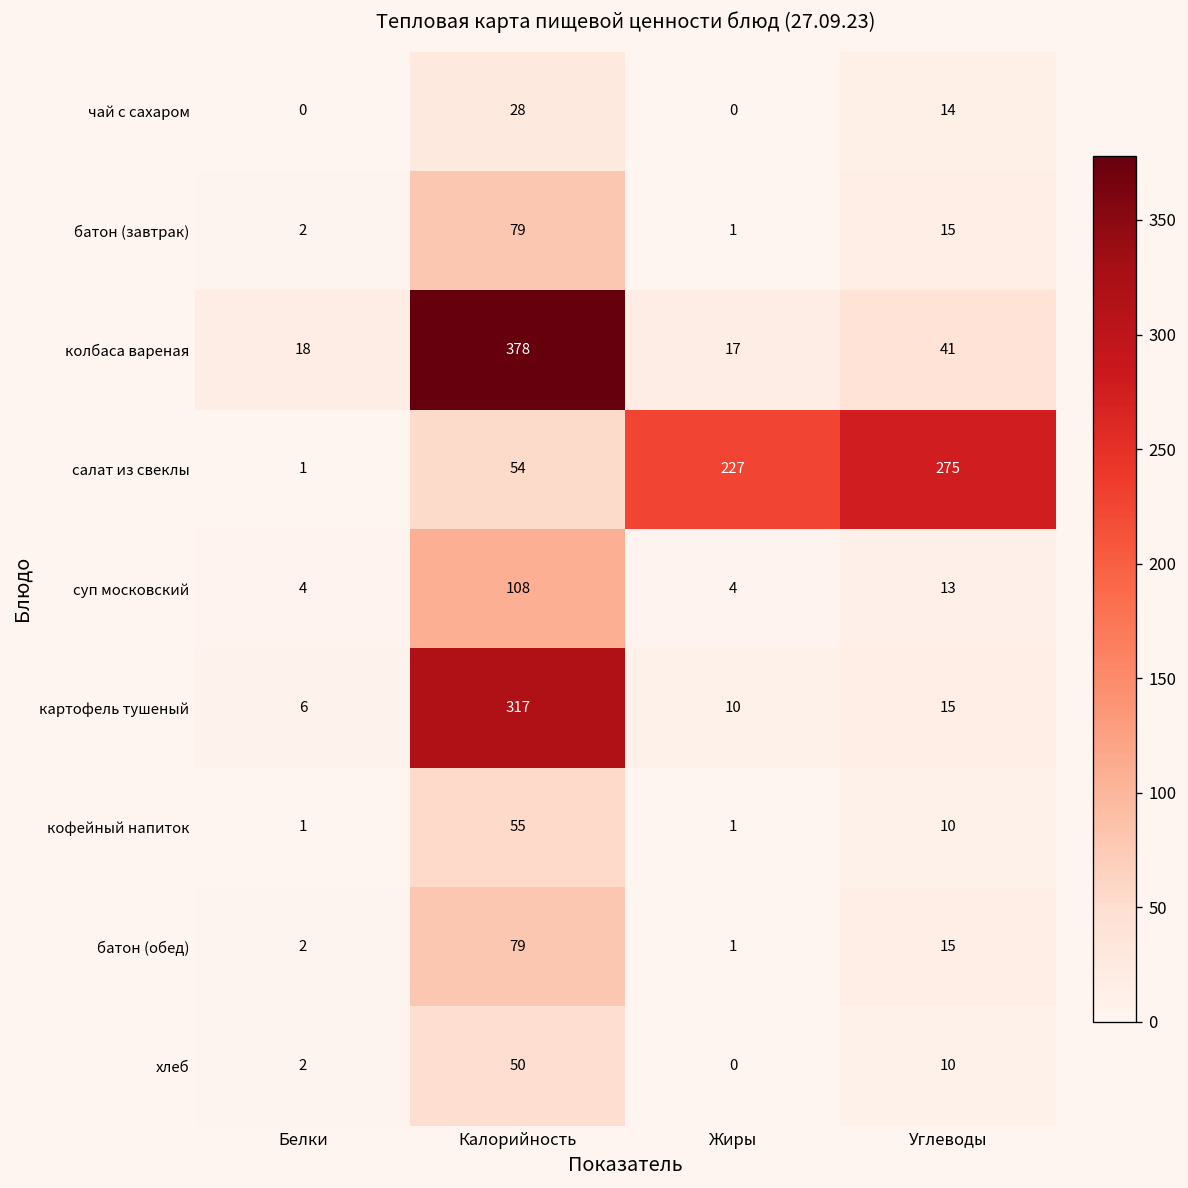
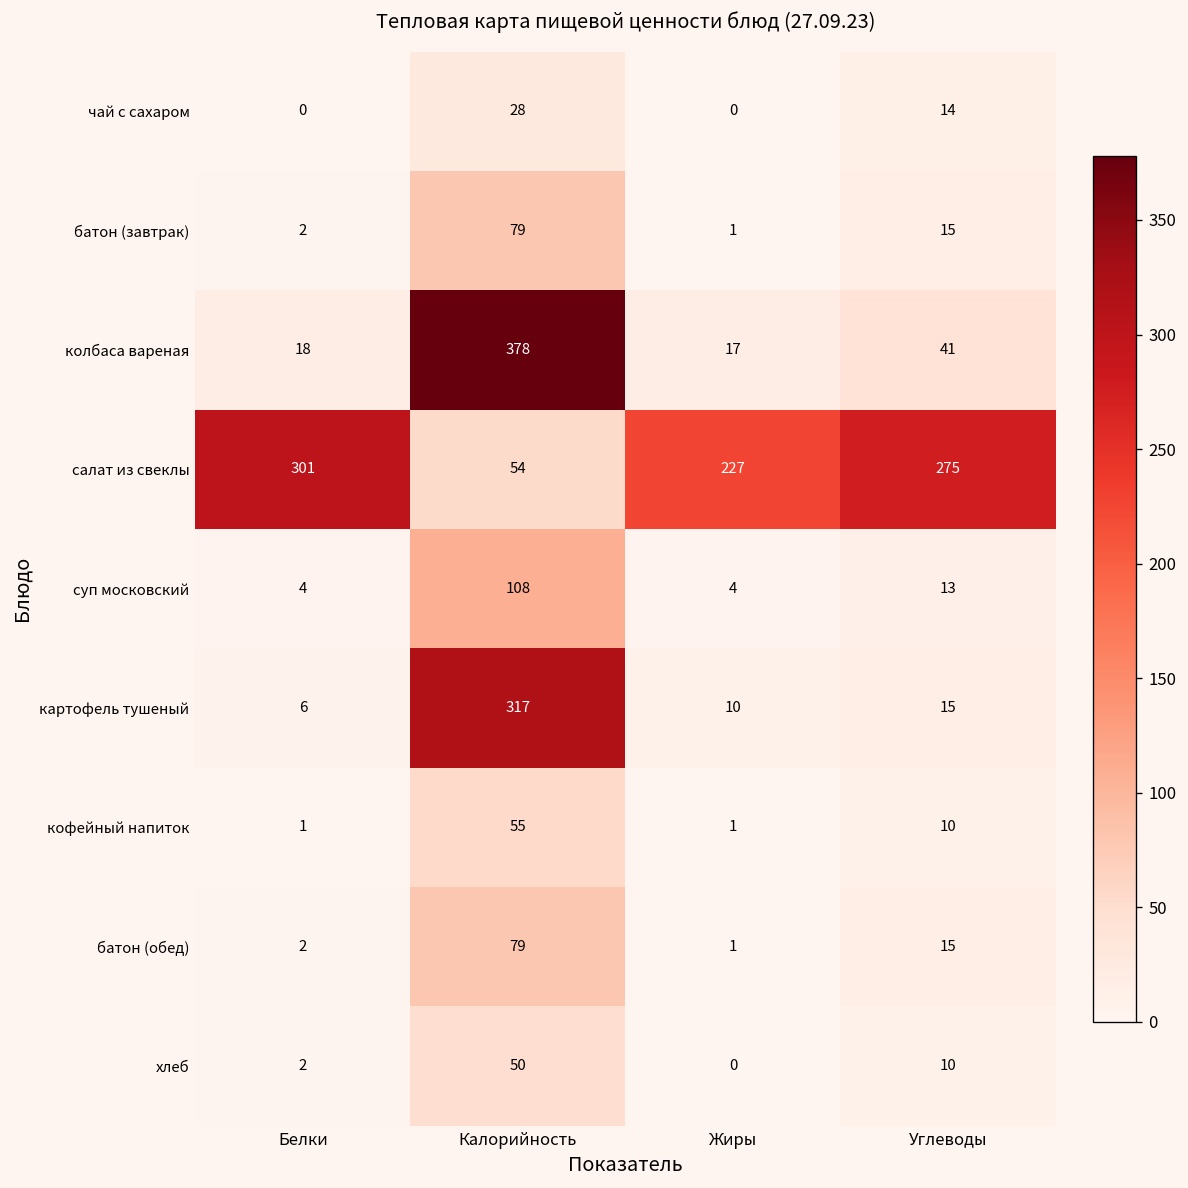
салат из свеклы, Белки: 1 -> 301
